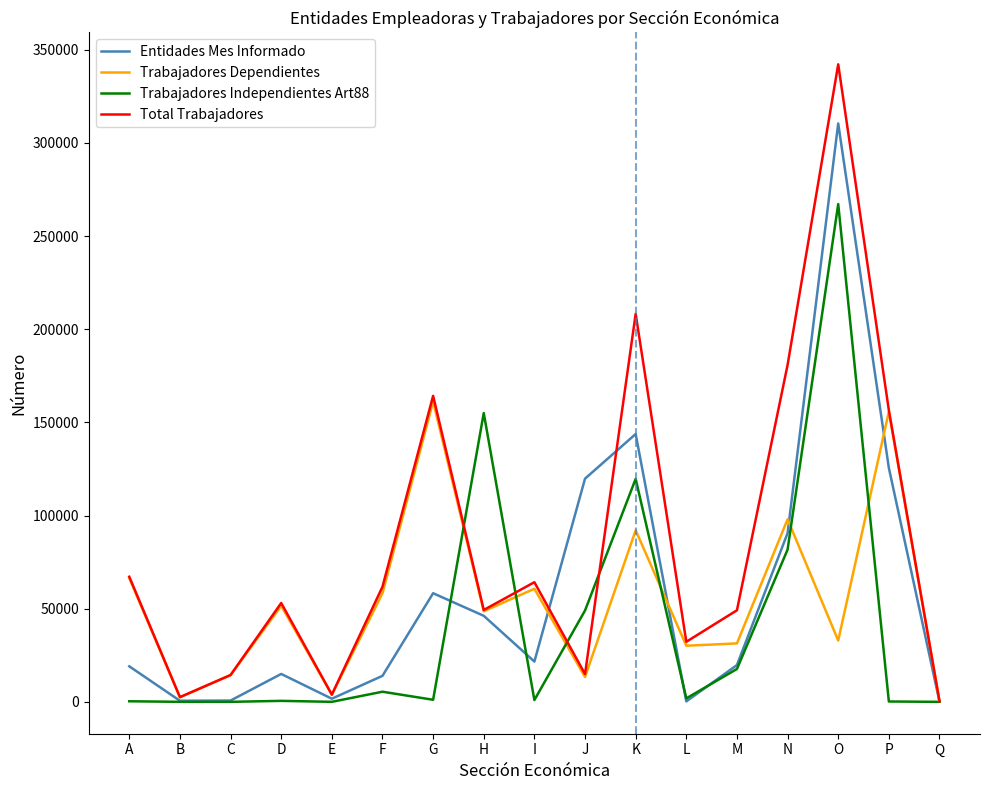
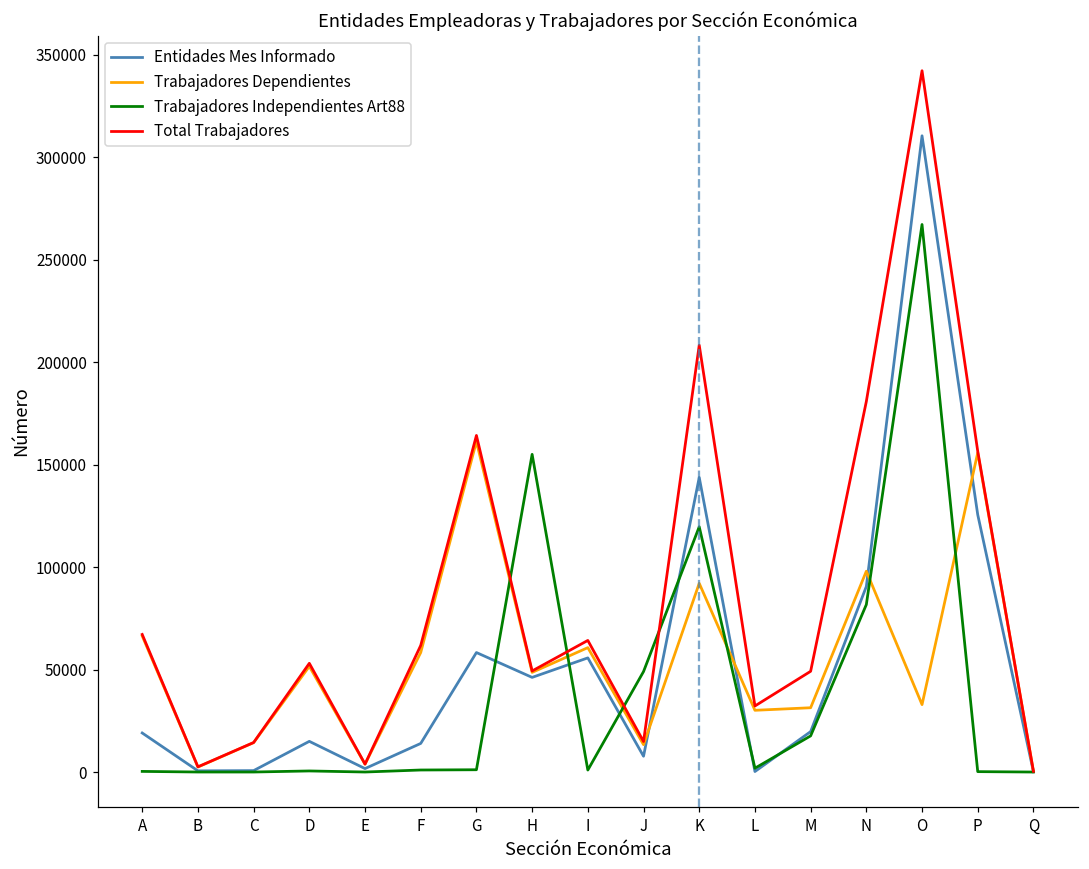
Trabajadores Independientes Art88, F: 5000 -> 1000
Entidades Mes Informado, I: 22000 -> 56000
Entidades Mes Informado, J: 120000 -> 8000
